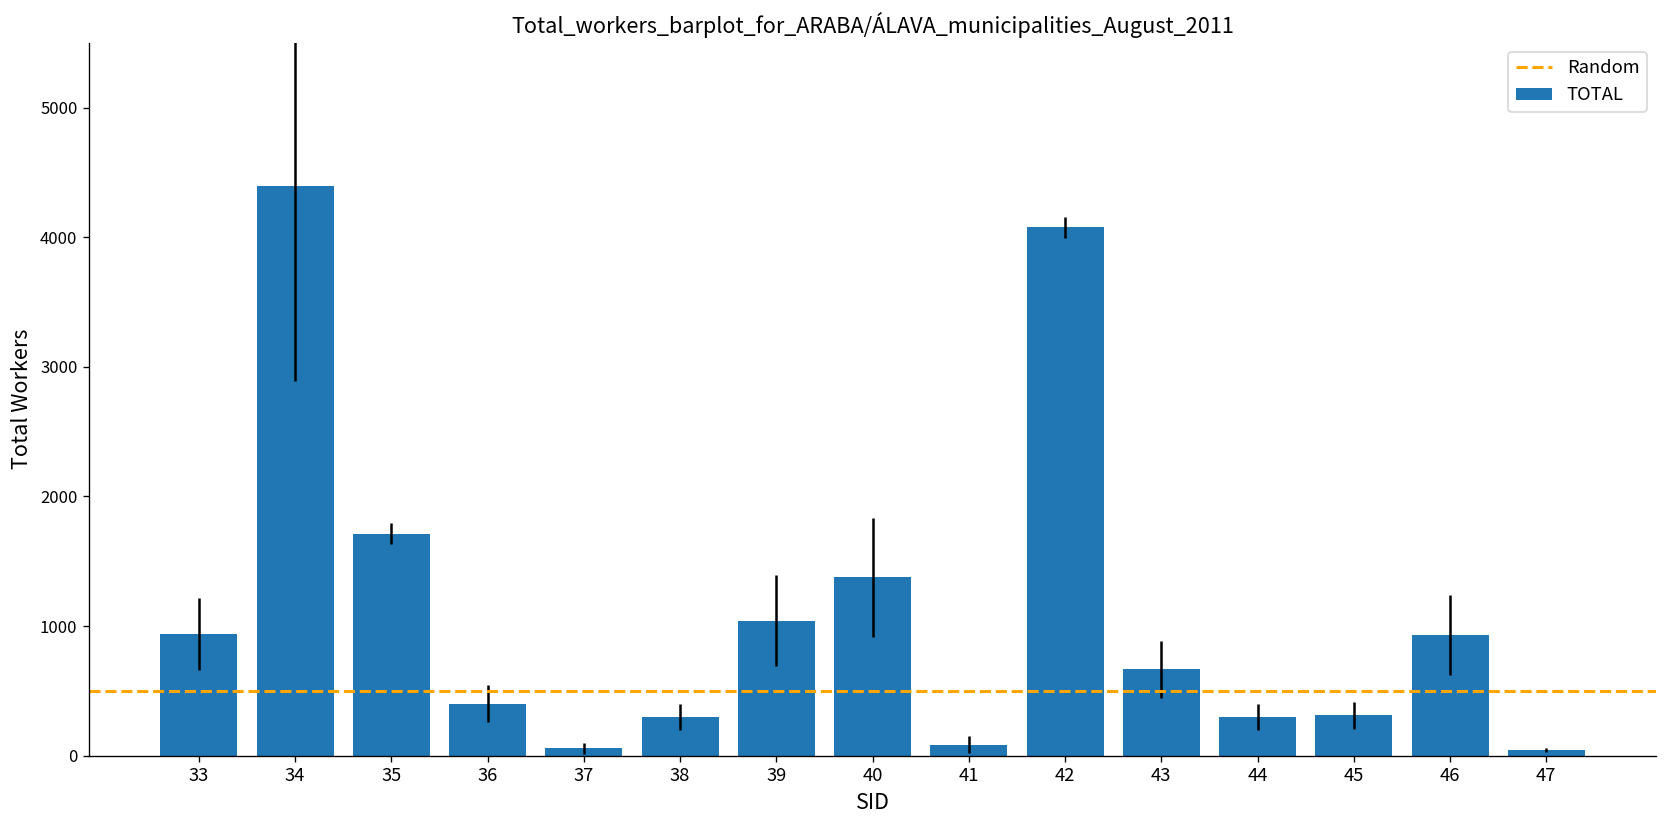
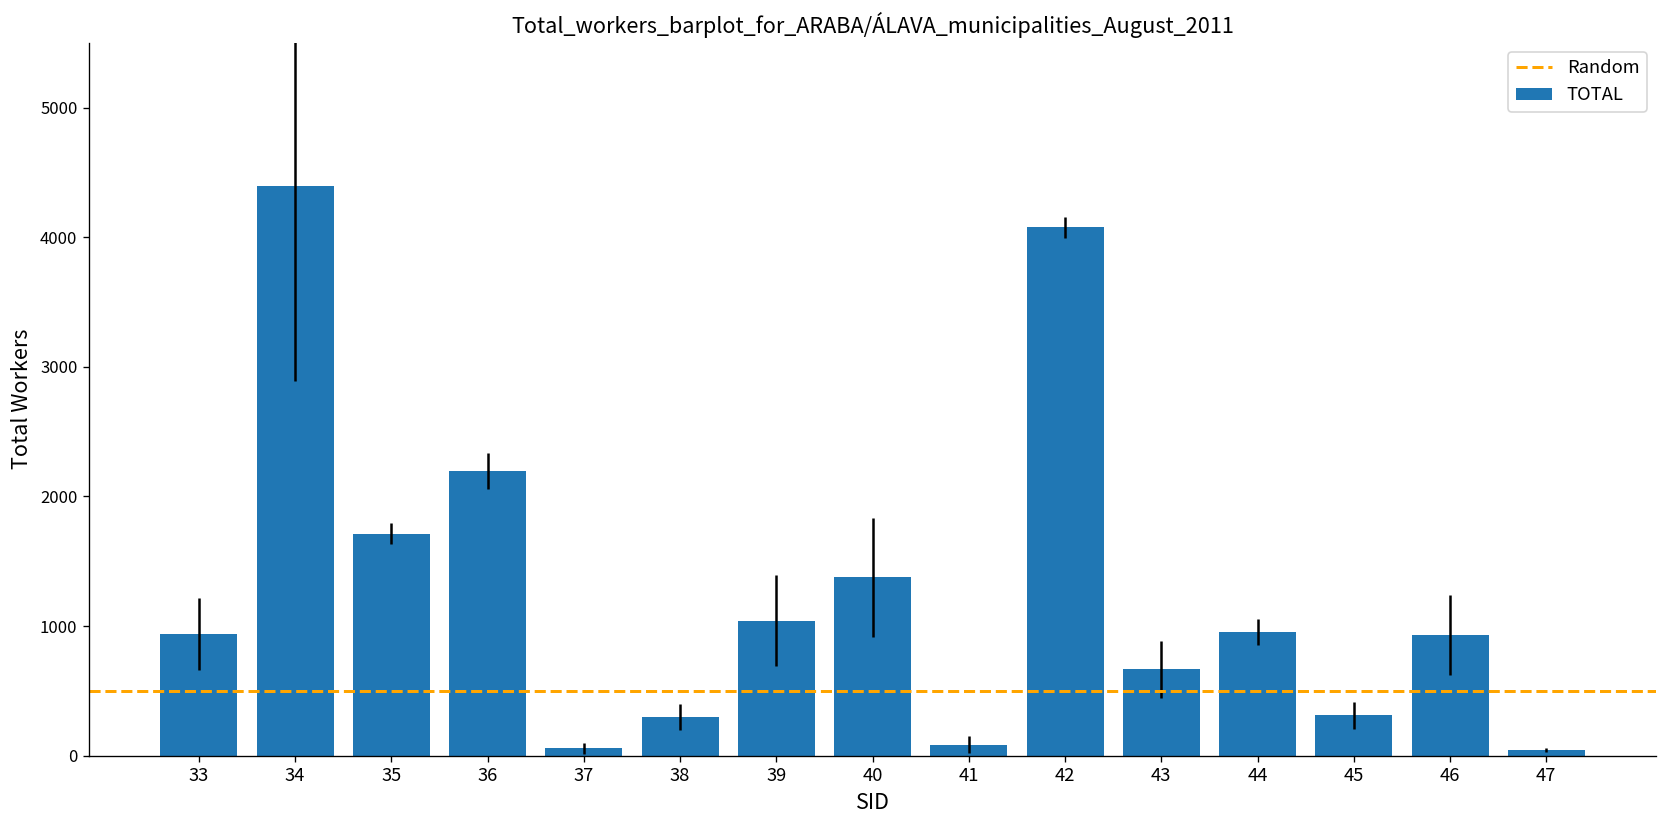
36: 400 -> 2200
44: 300 -> 950
